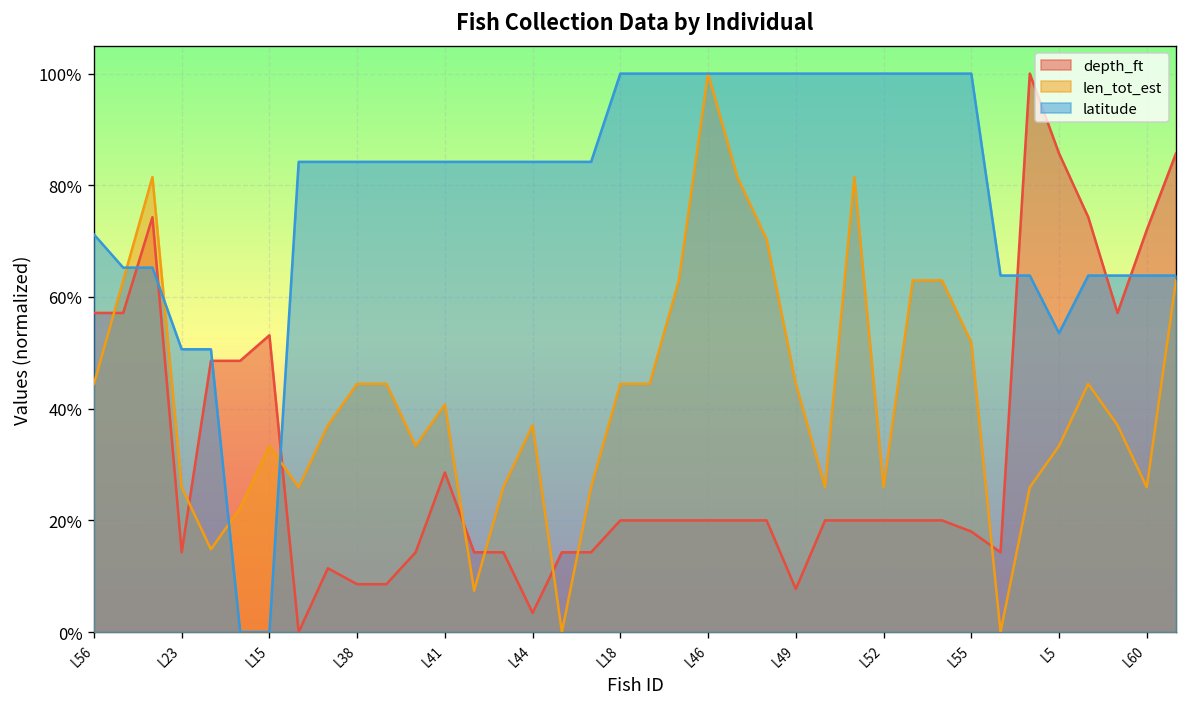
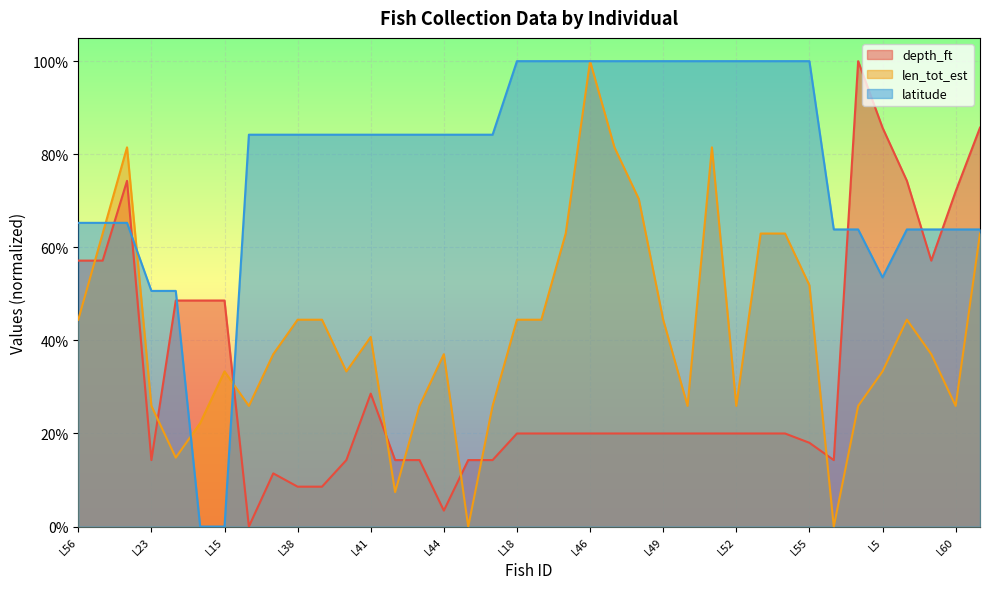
latitude, L56: 71% -> 65%
depth_ft, L15: 53% -> 49%
depth_ft, L49: 8% -> 20%
